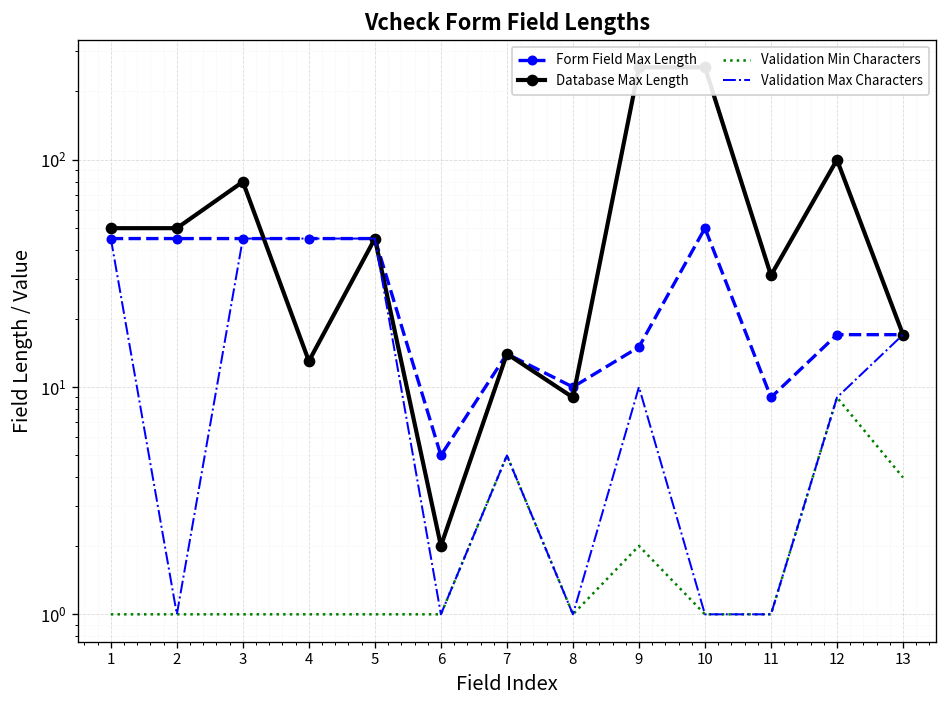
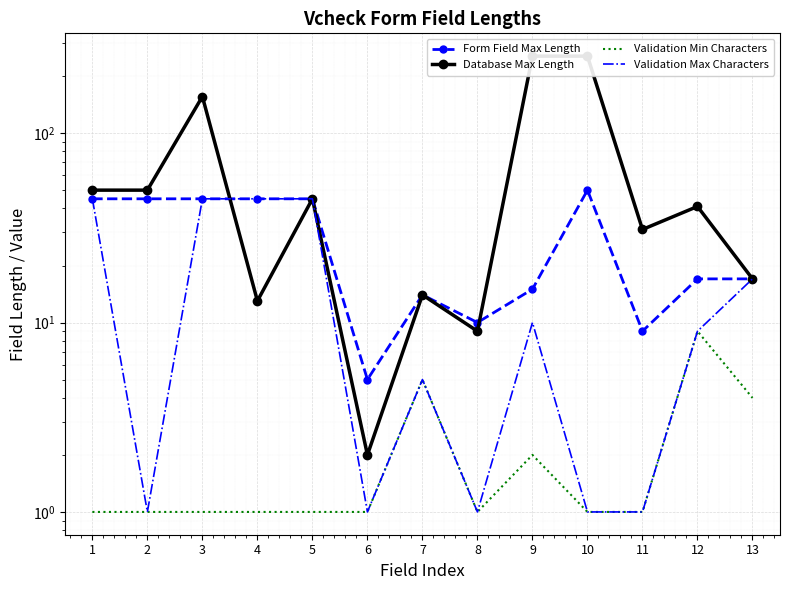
Database Max Length, 3: 80 -> 160
Database Max Length, 12: 100 -> 41
